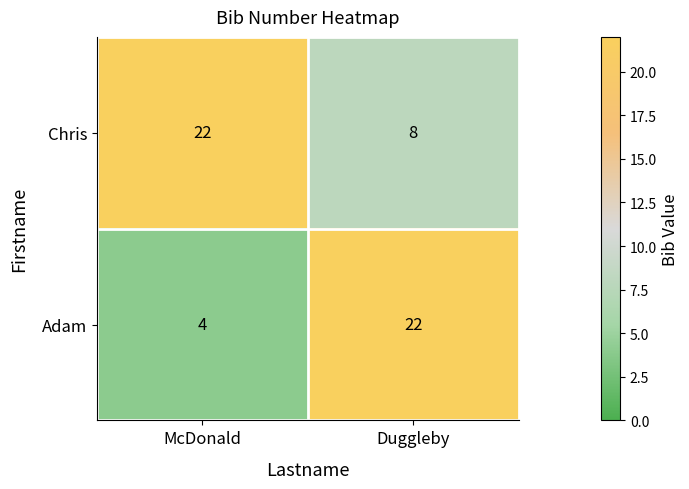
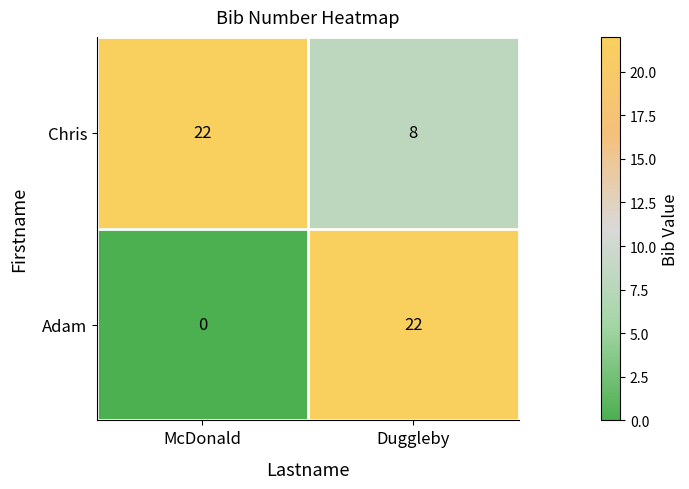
Adam, McDonald: 4 -> 0
